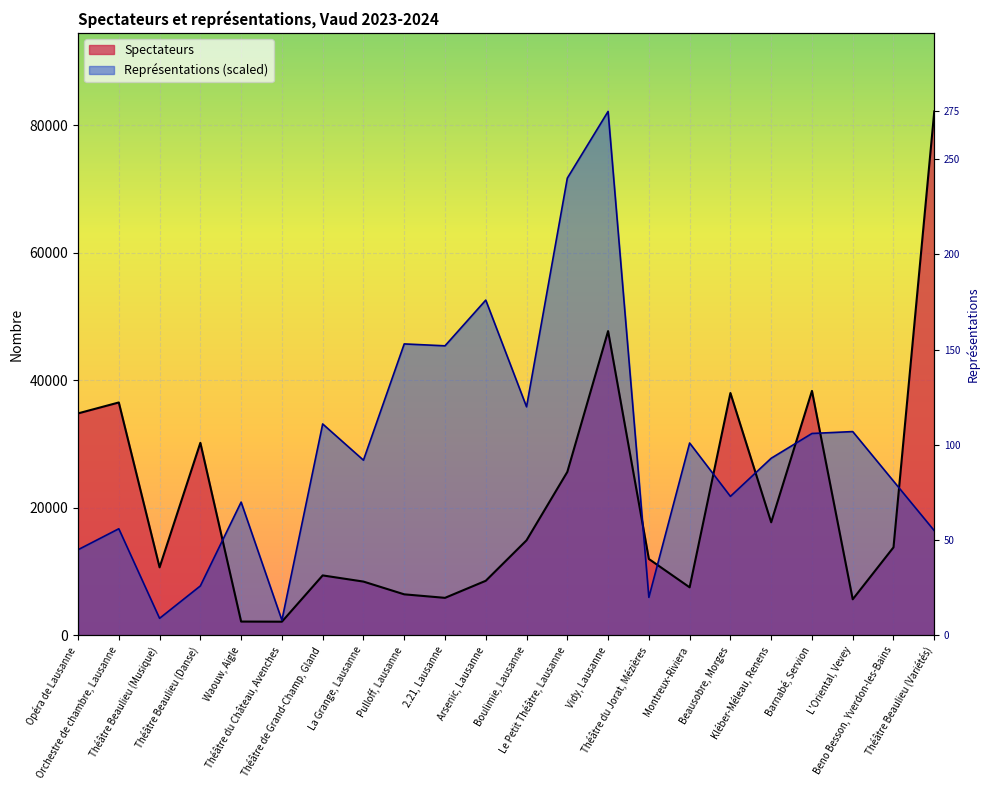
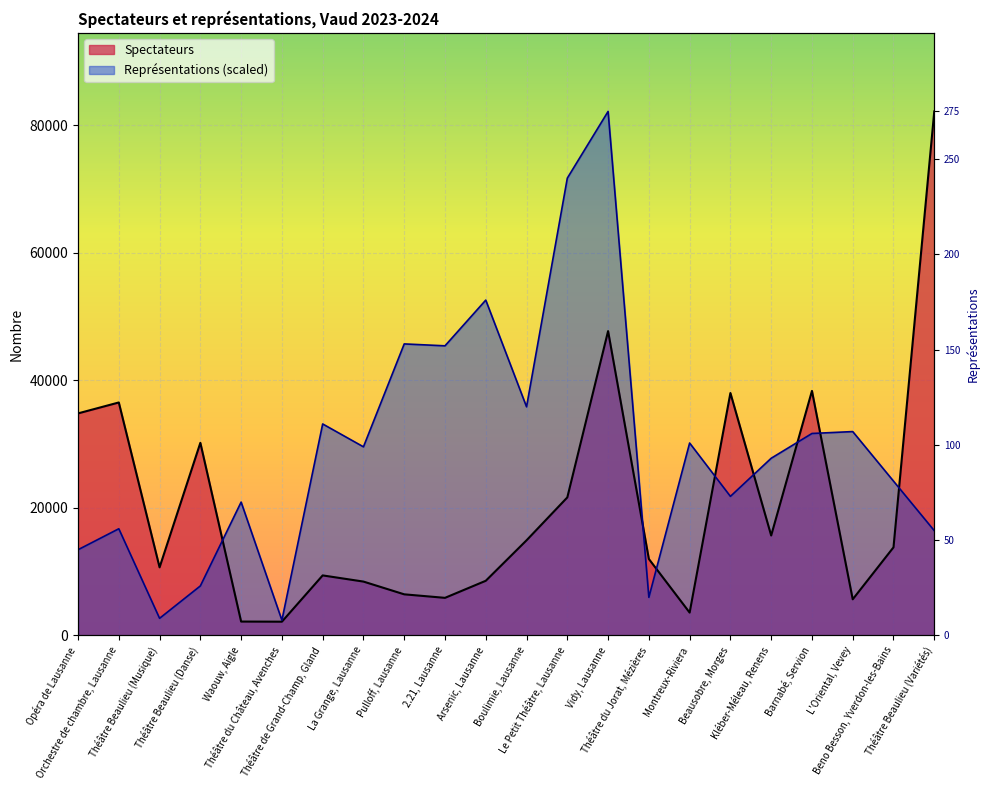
Représentations (scaled), La Grange, Lausanne: 27000 -> 30000
Spectateurs, Le Petit Théâtre, Lausanne: 26000 -> 22000
Spectateurs, Montreux-Riviera: 8000 -> 4000
Spectateurs, Kléber-Méleau, Renens: 18000 -> 16000
